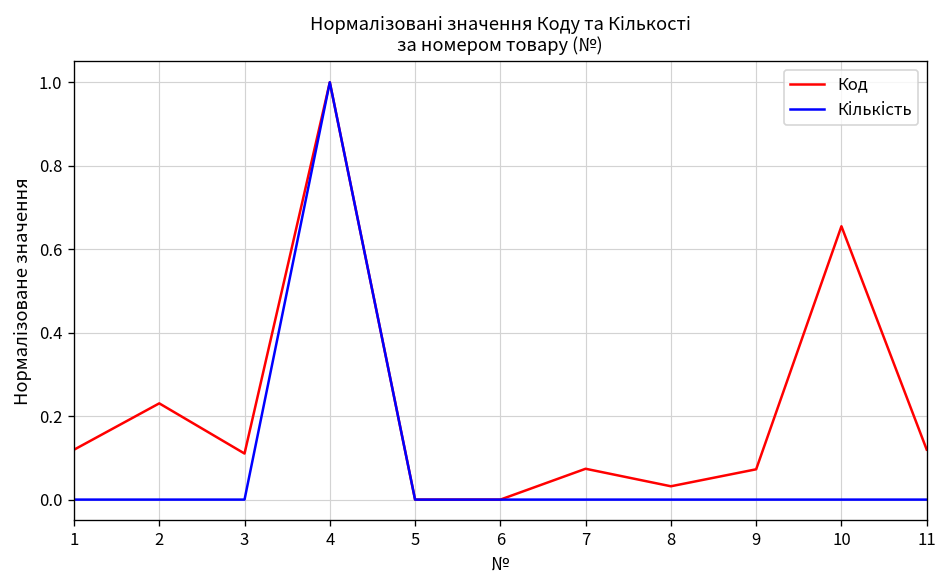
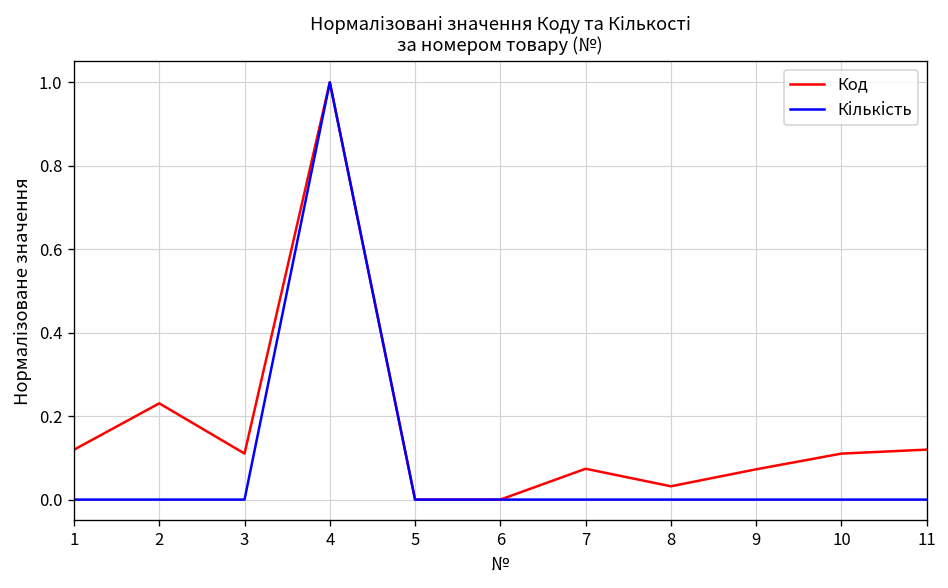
Код, 10: 0.66 -> 0.11
